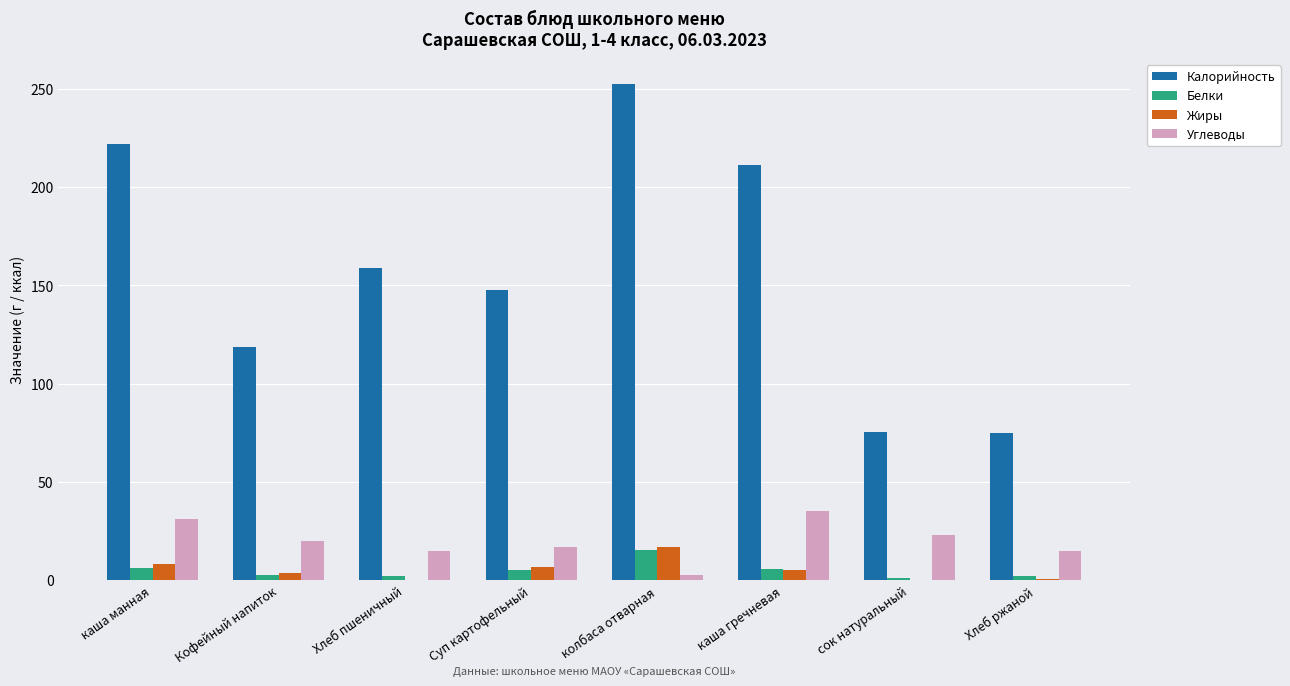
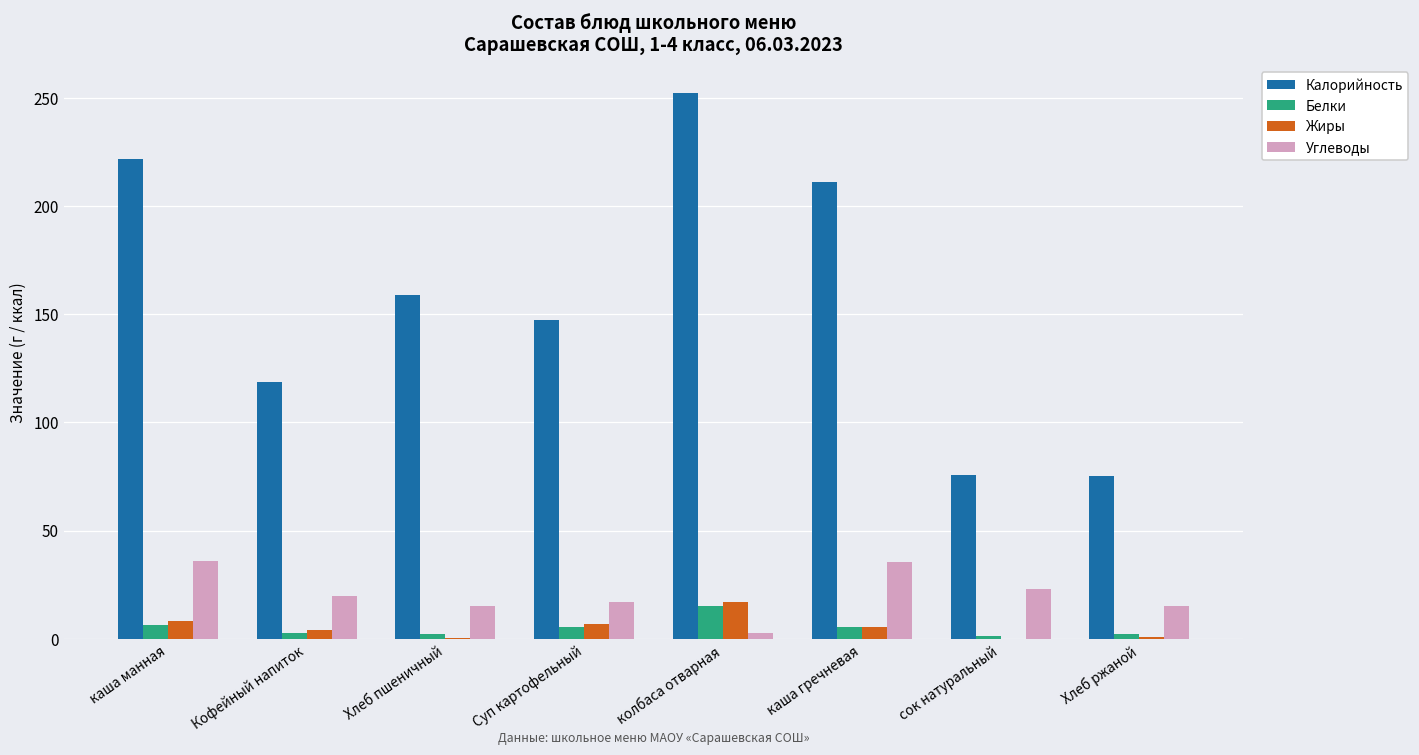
Углеводы, каша манная: 31 -> 36
